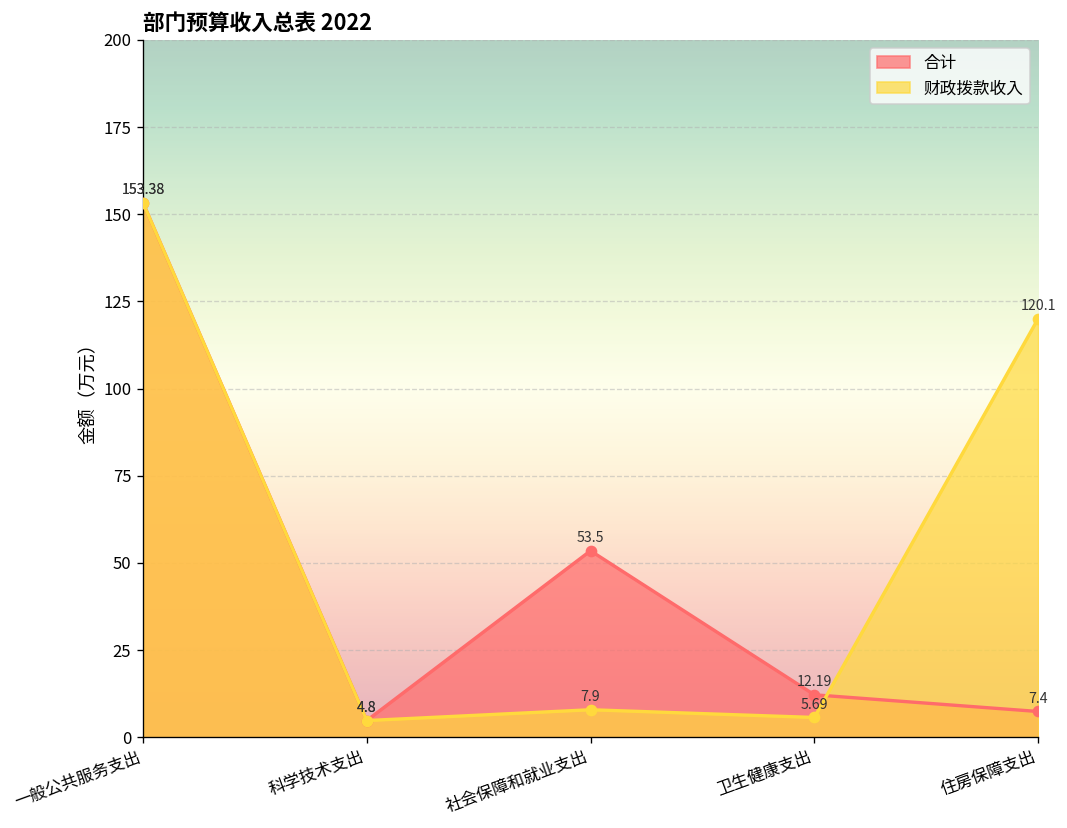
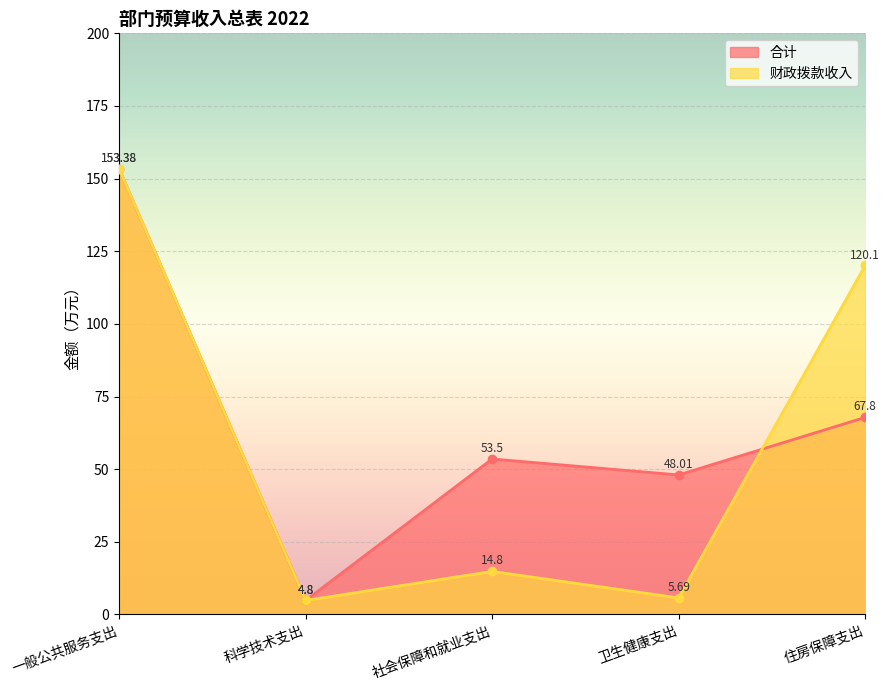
财政拨款收入, 社会保障和就业支出: 7.9 -> 14.8
合计, 卫生健康支出: 12.19 -> 48.01
合计, 住房保障支出: 7.4 -> 67.8
